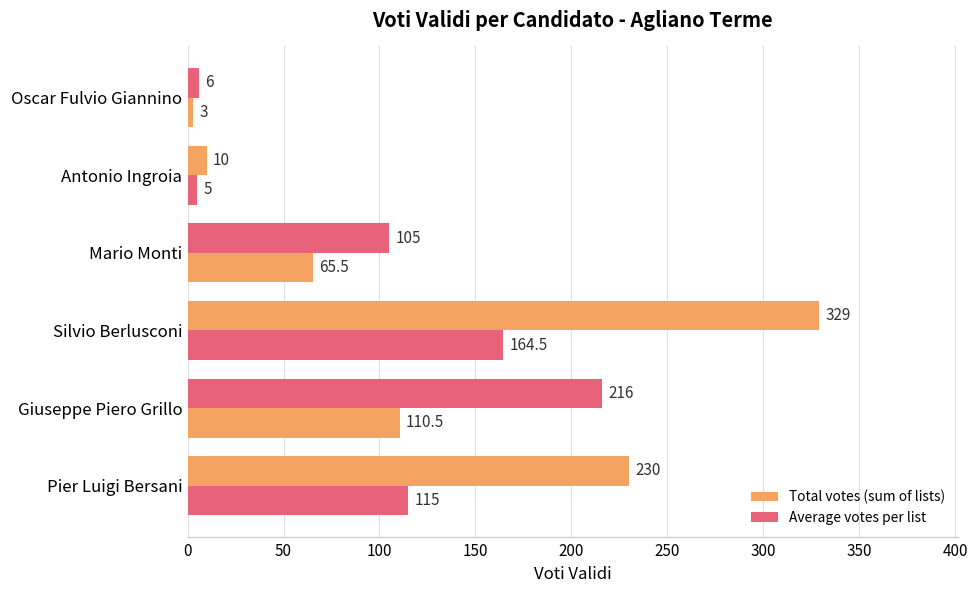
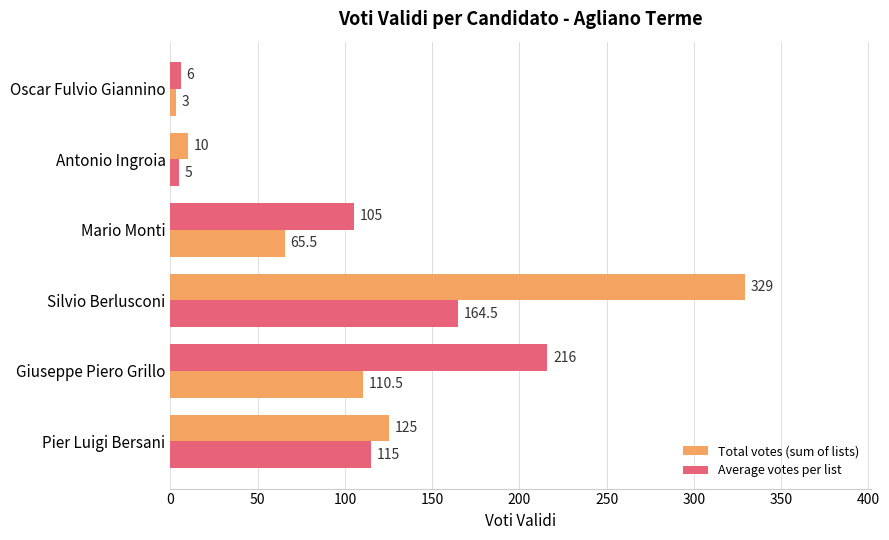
Total votes (sum of lists), Pier Luigi Bersani: 230 -> 125
